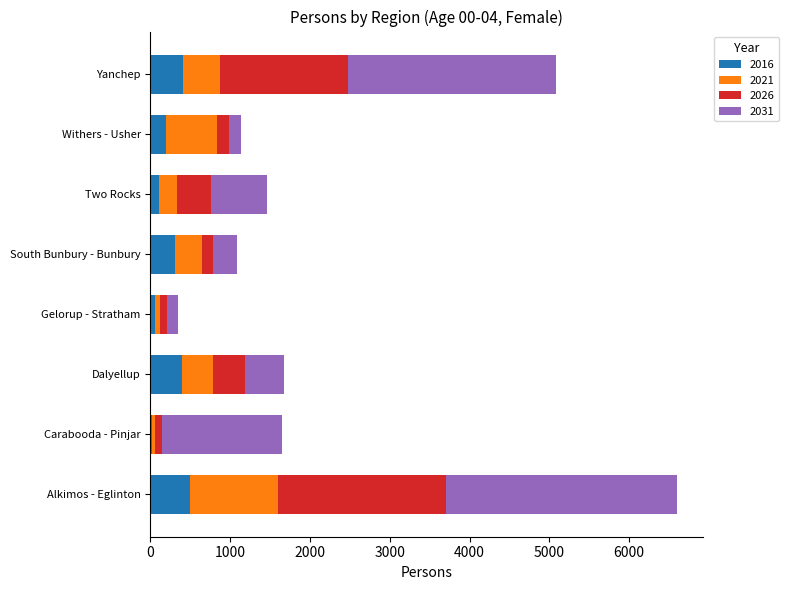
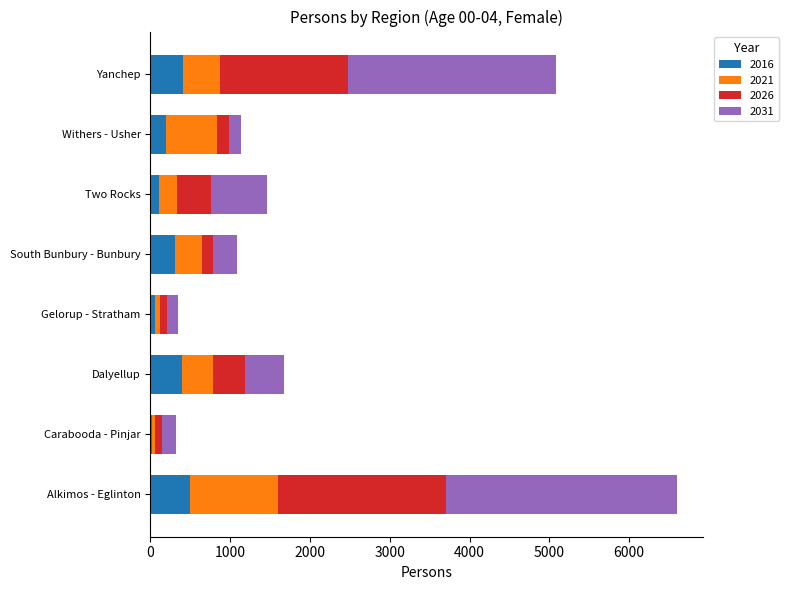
2031, Carabooda - Pinjar: 1500 -> 200
